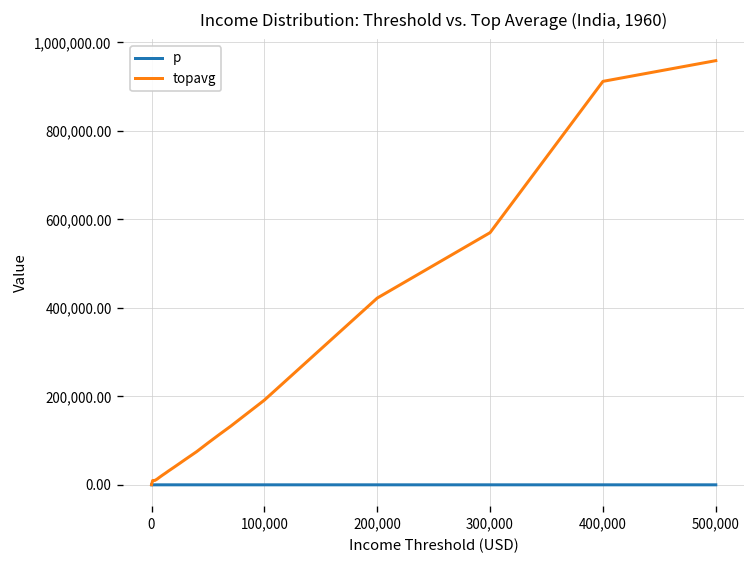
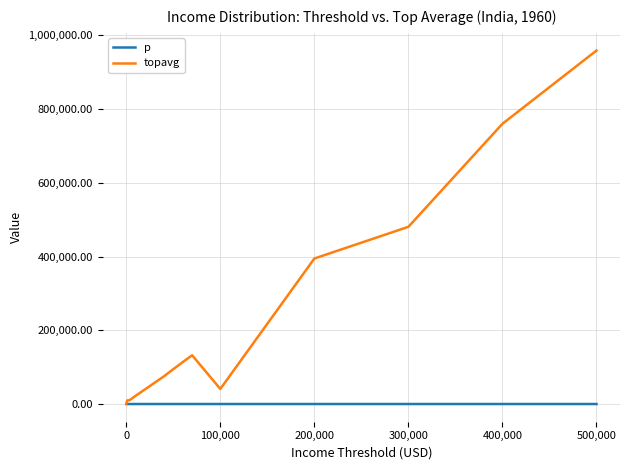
topavg, 100,000: 190,000 -> 40,000
topavg, 200,000: 420,000 -> 390,000
topavg, 300,000: 570,000 -> 480,000
topavg, 400,000: 910,000 -> 760,000
